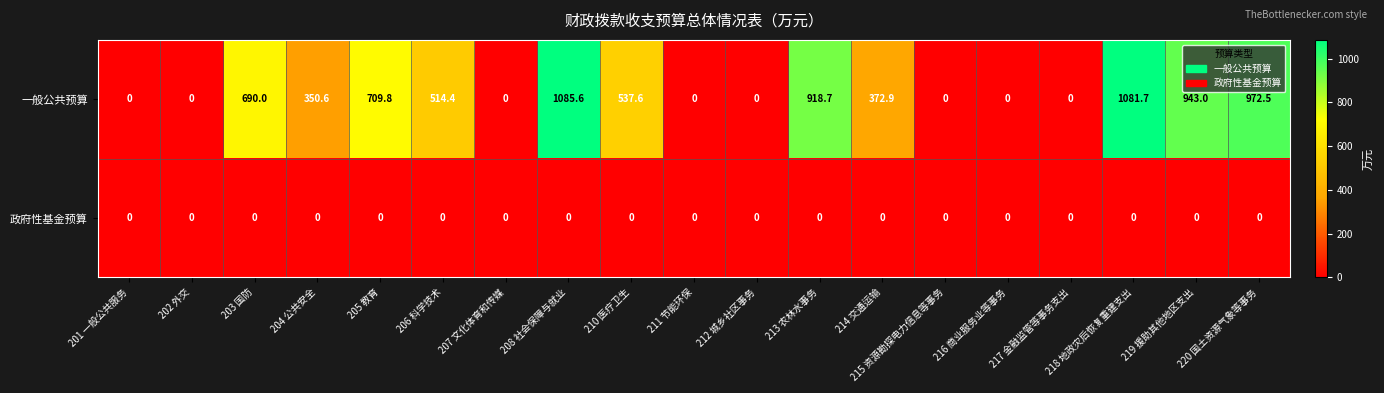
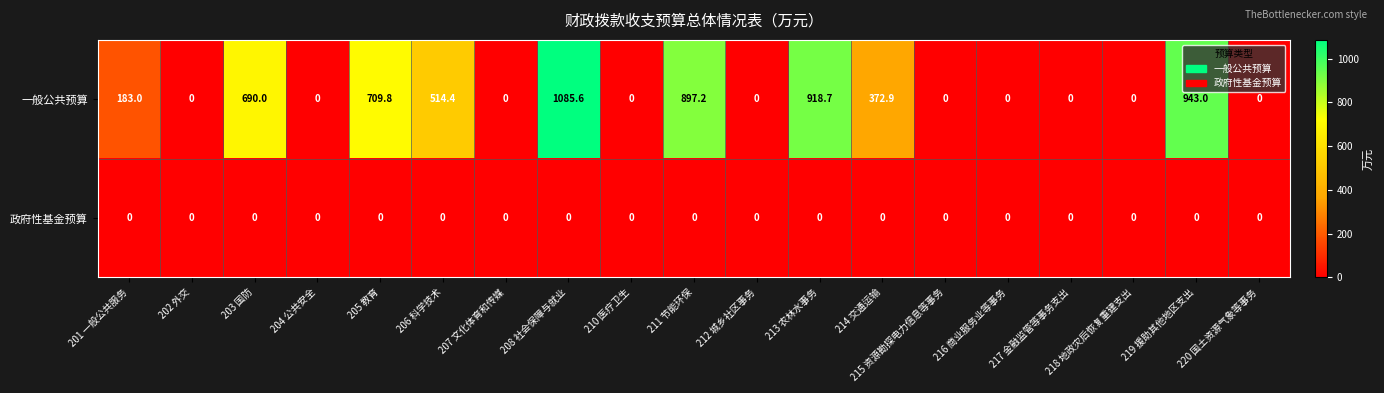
一般公共预算, 201 一般公共服务: 0 -> 183.0
一般公共预算, 204 公共安全: 350.6 -> 0
一般公共预算, 210 医疗卫生: 537.6 -> 0
一般公共预算, 211 节能环保: 0 -> 897.2
一般公共预算, 218 地政灾后恢复重建支出: 1081.7 -> 0
一般公共预算, 220 国土资源气象等事务: 972.5 -> 0
